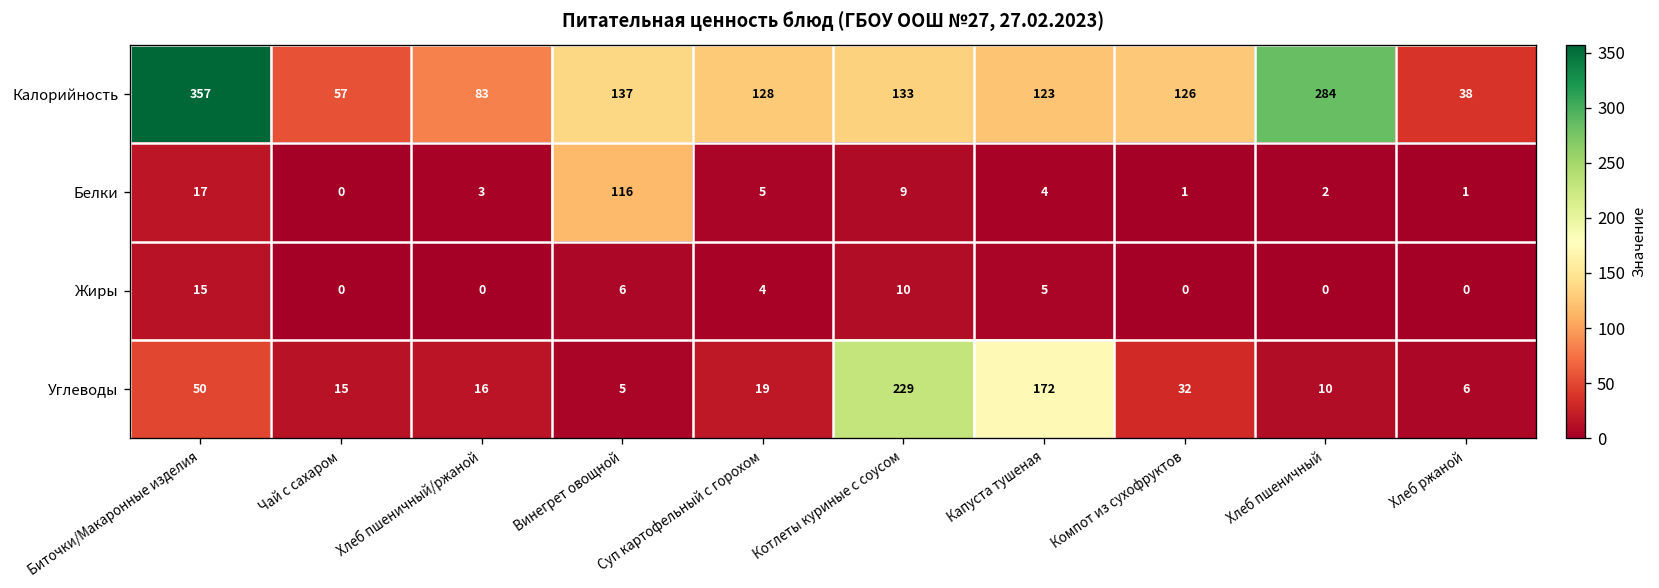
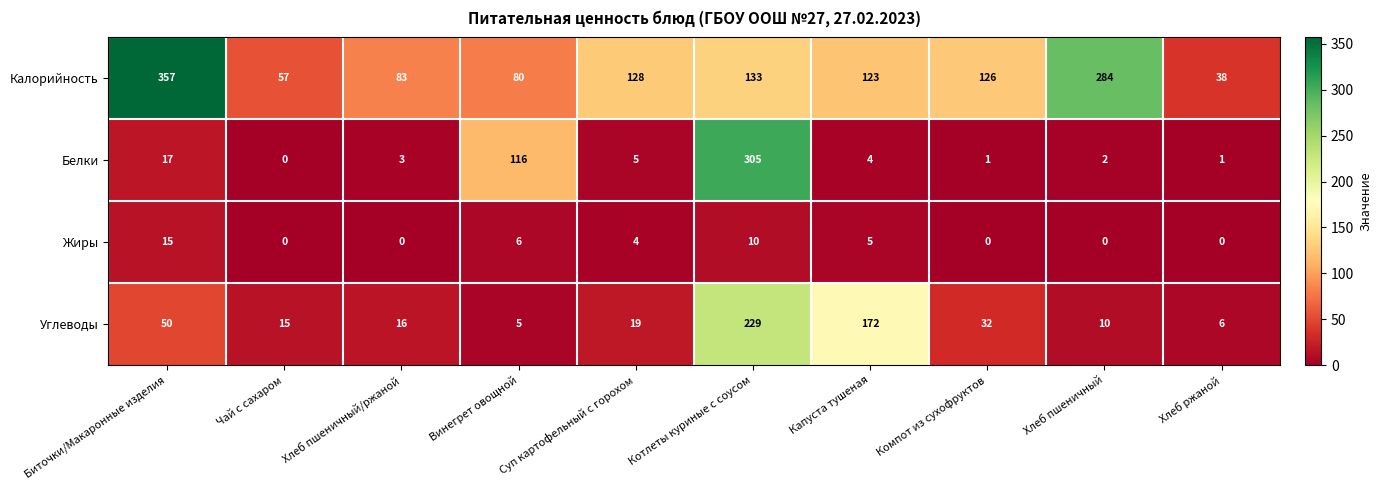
Калорийность, Винегрет овощной: 137 -> 80
Белки, Котлеты куриные с соусом: 9 -> 305
